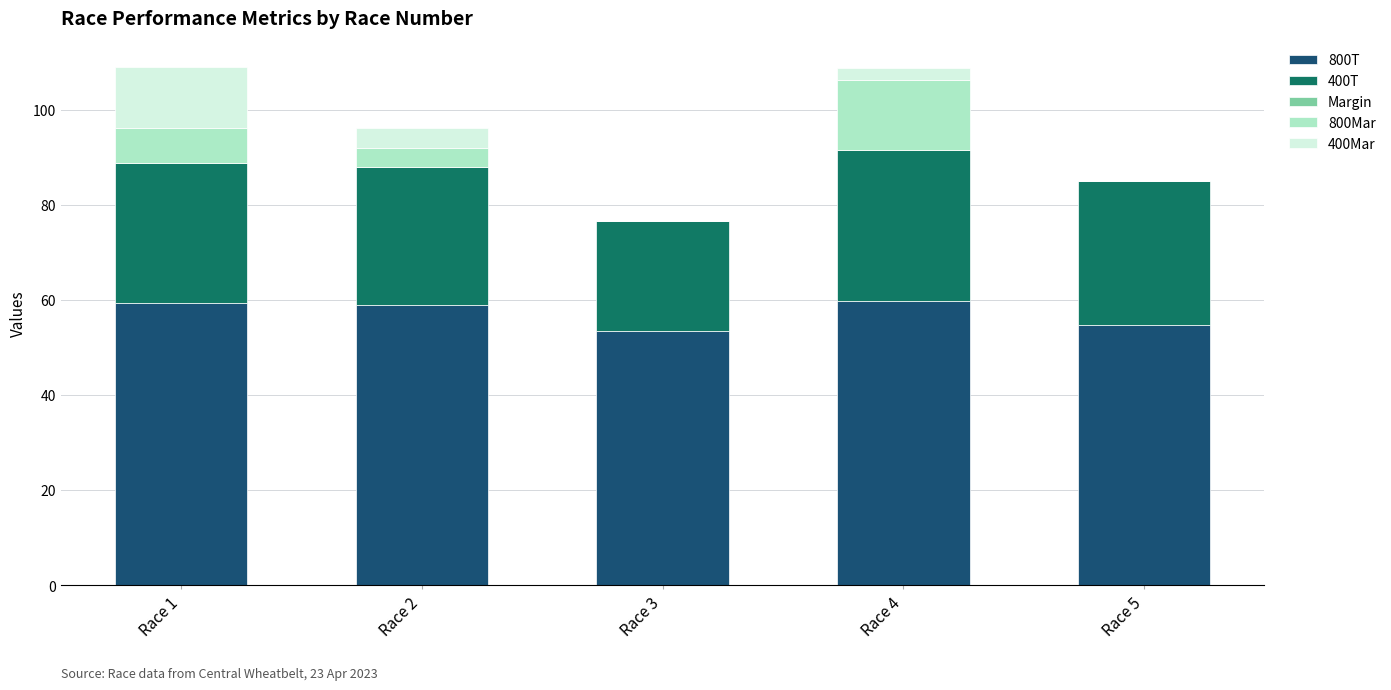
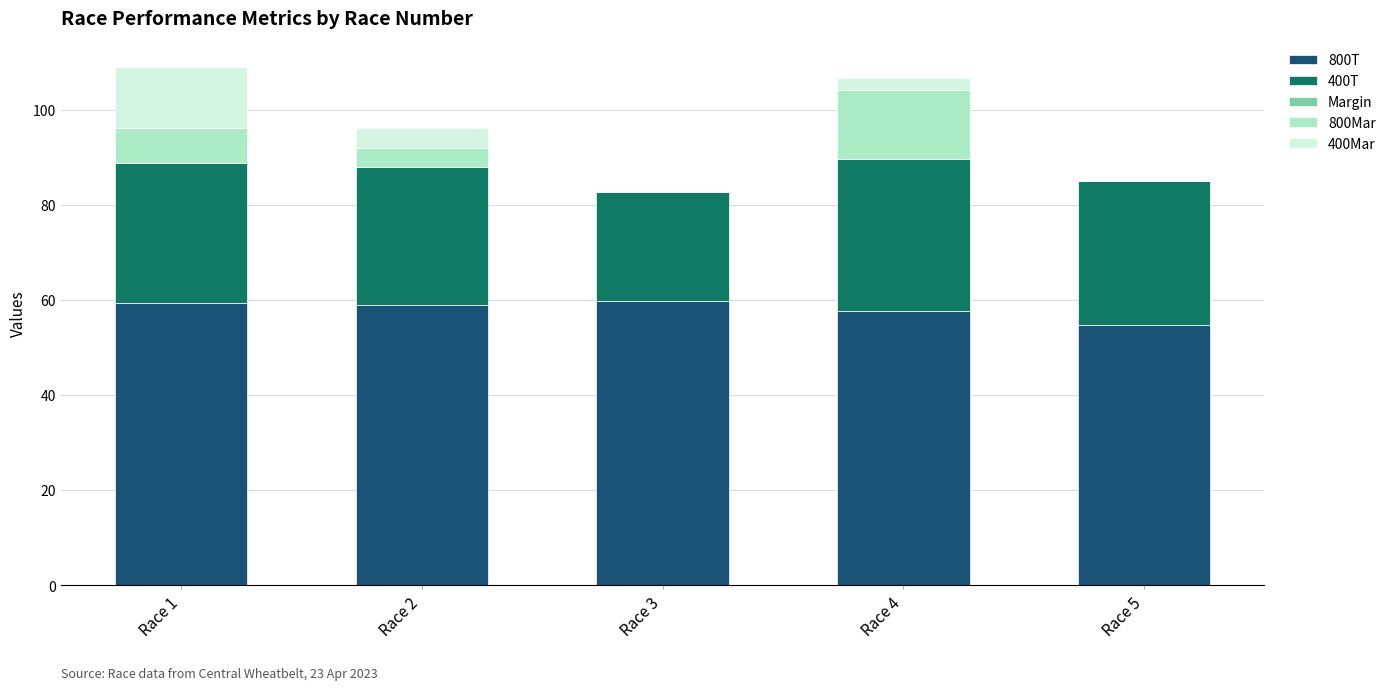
800T, Race 3: 54 -> 60
800T, Race 4: 60 -> 58
